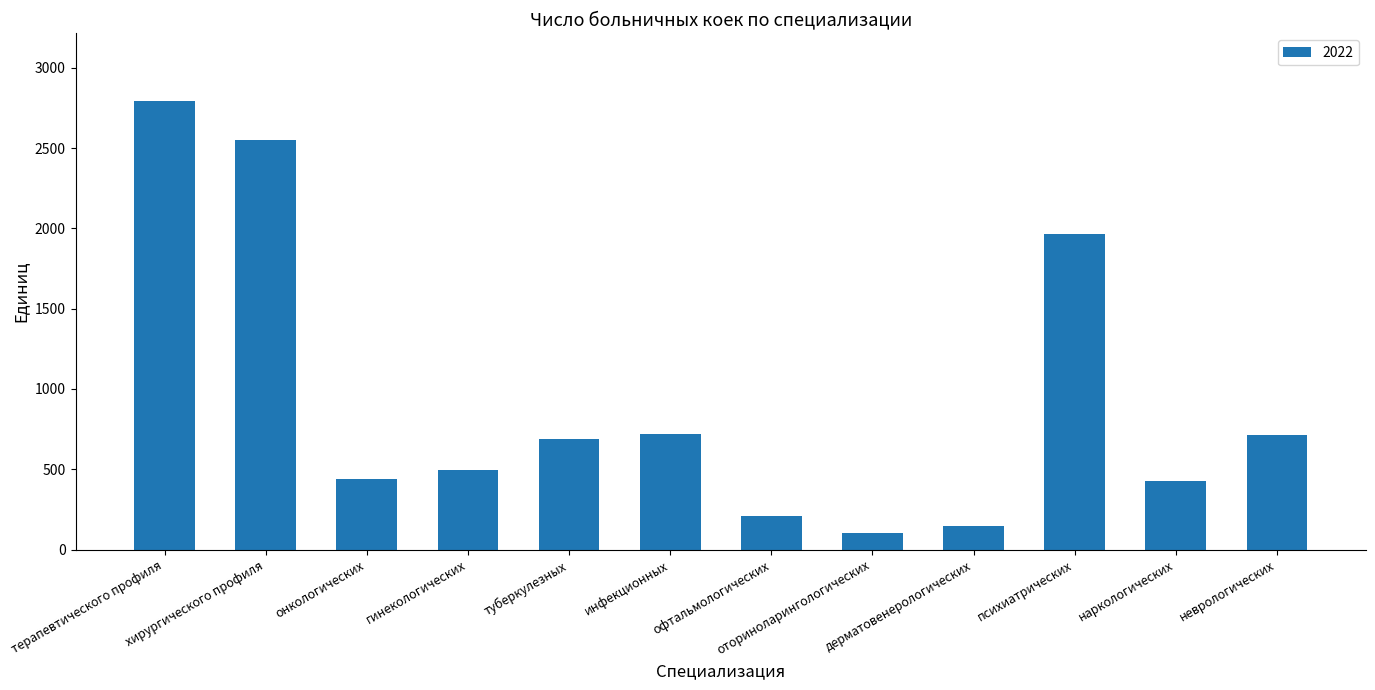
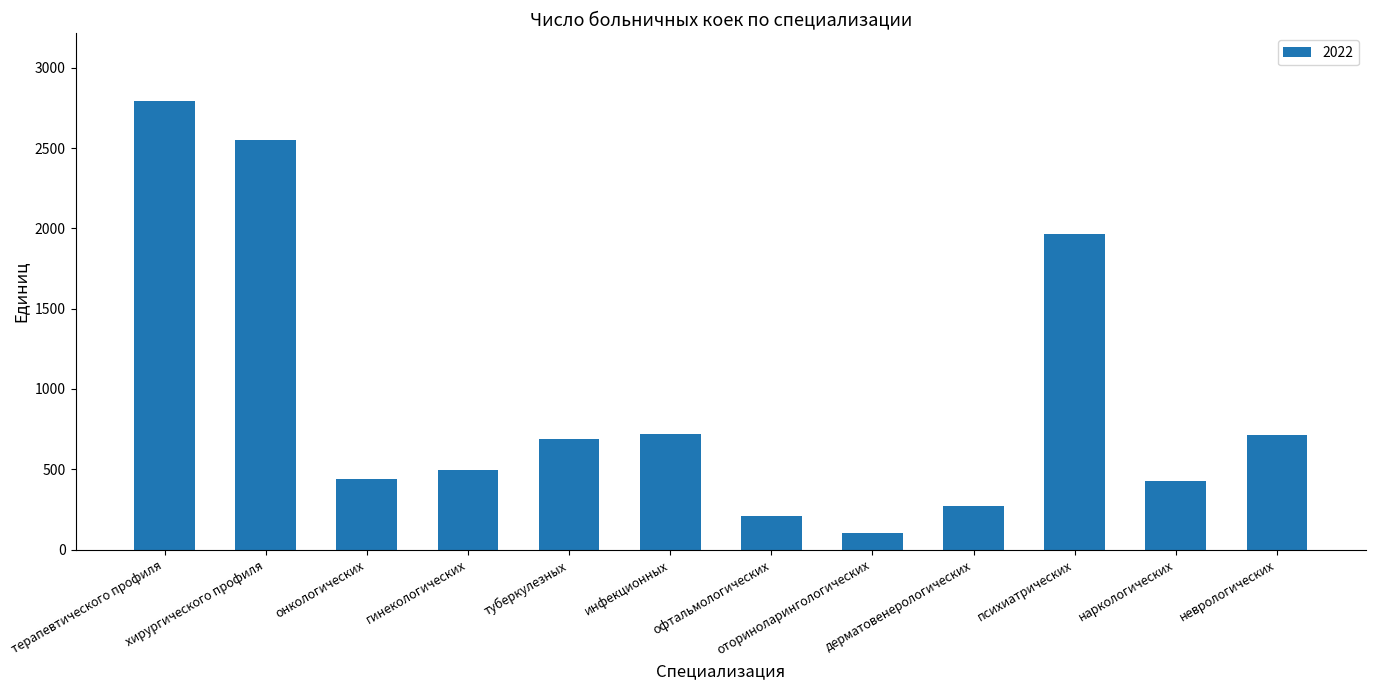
дерматовенерологических: 150 -> 270
